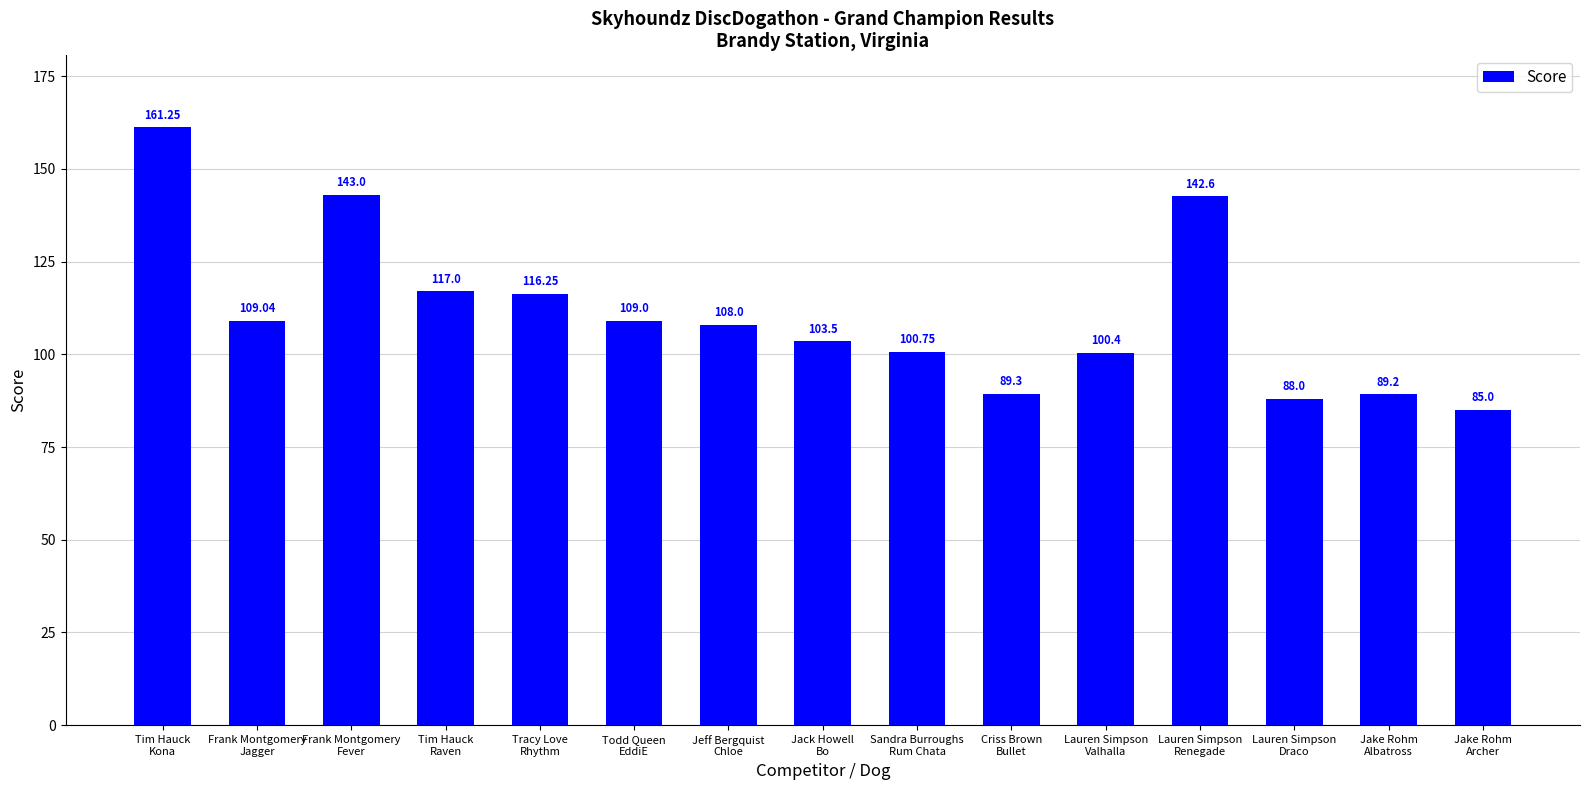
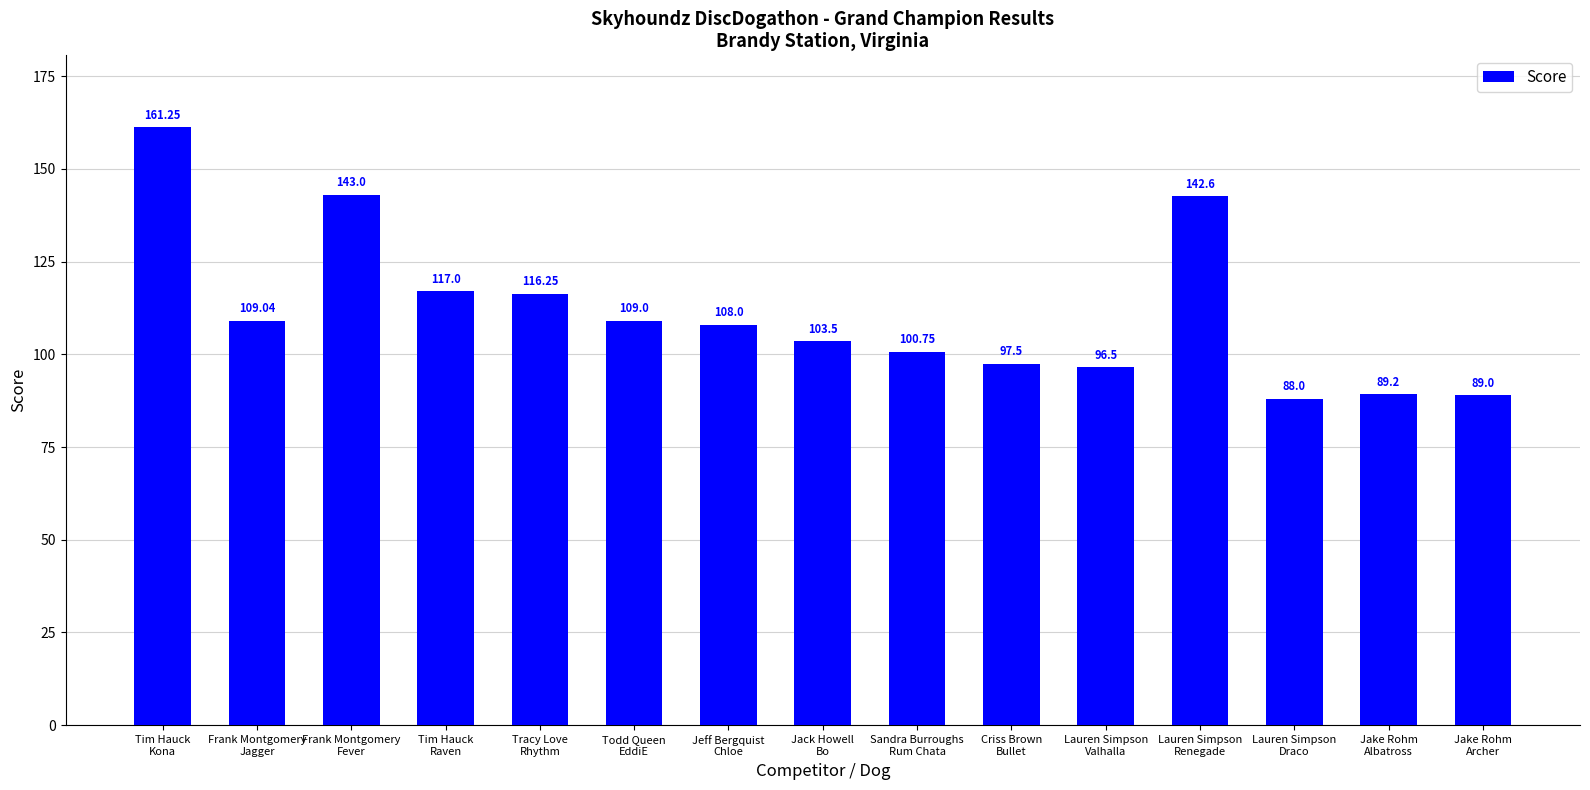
Criss Brown Bullet: 89.3 -> 97.5
Lauren Simpson Valhalla: 100.4 -> 96.5
Jake Rohm Archer: 85.0 -> 89.0
